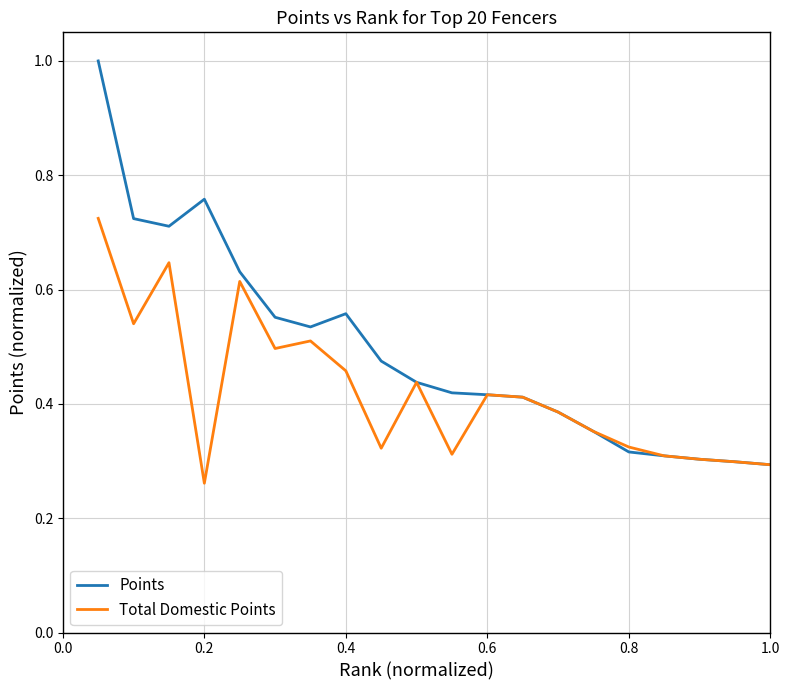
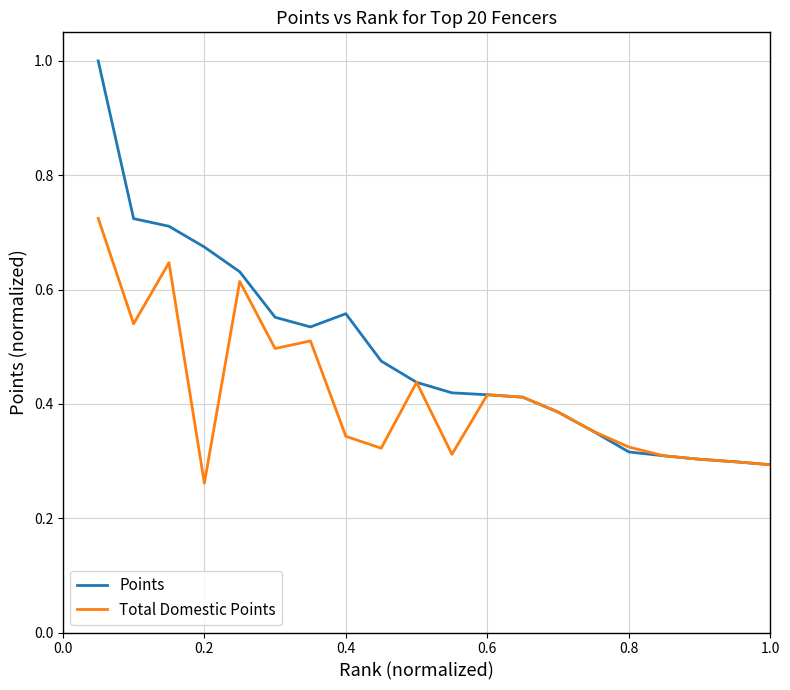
Points, 0.2: 0.76 -> 0.67
Total Domestic Points, 0.4: 0.46 -> 0.34
